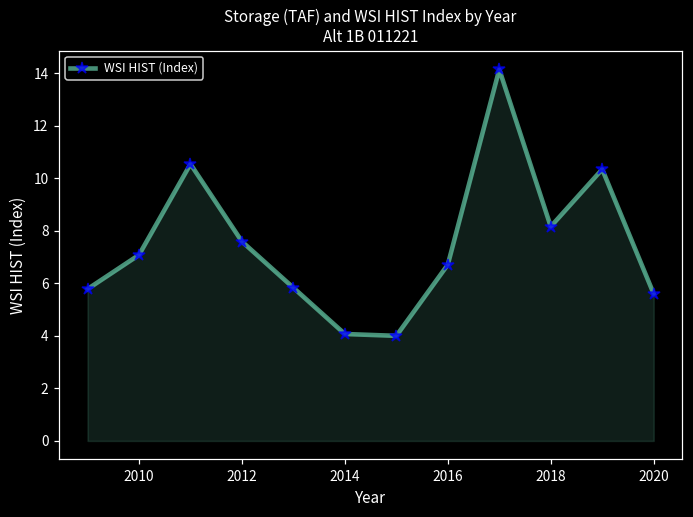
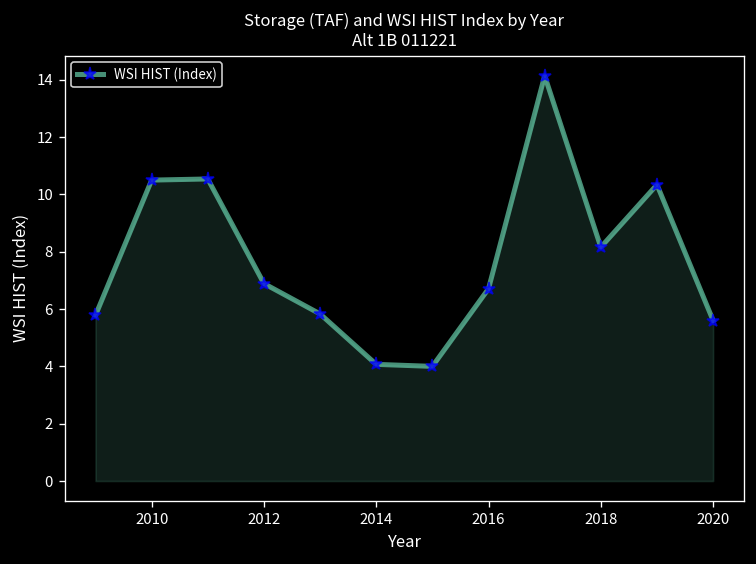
2010: 7.1 -> 10.5
2012: 7.6 -> 6.9
